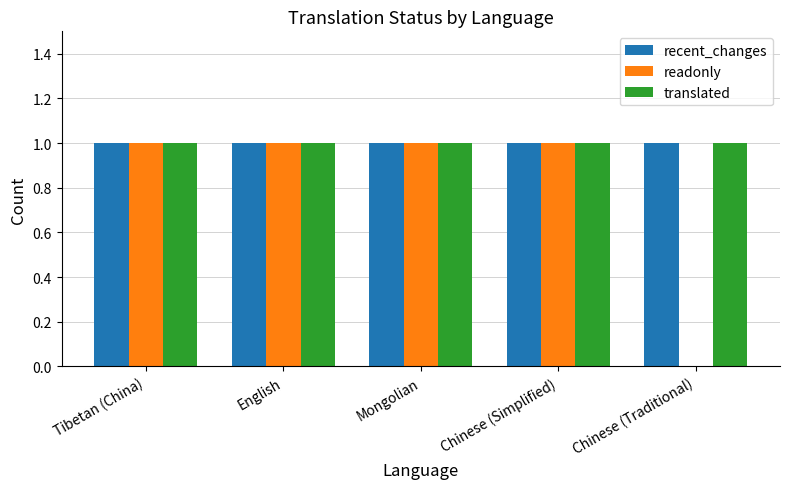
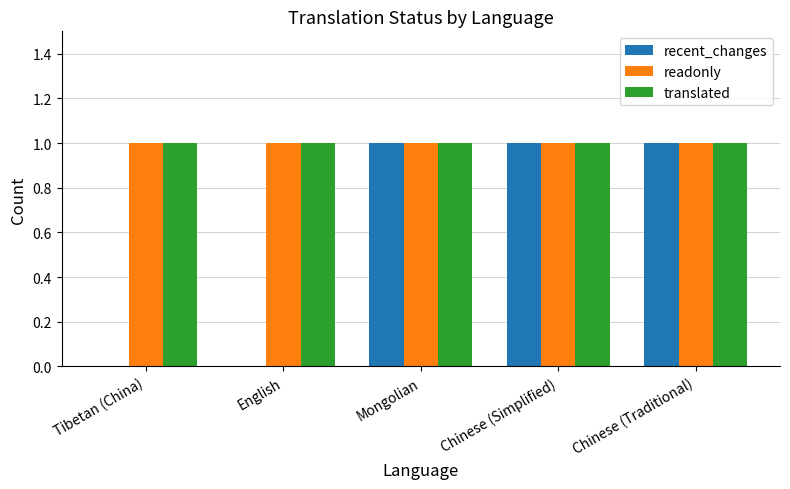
recent_changes, Tibetan (China): 1 -> 0
recent_changes, English: 1 -> 0
readonly, Chinese (Traditional): 0 -> 1
